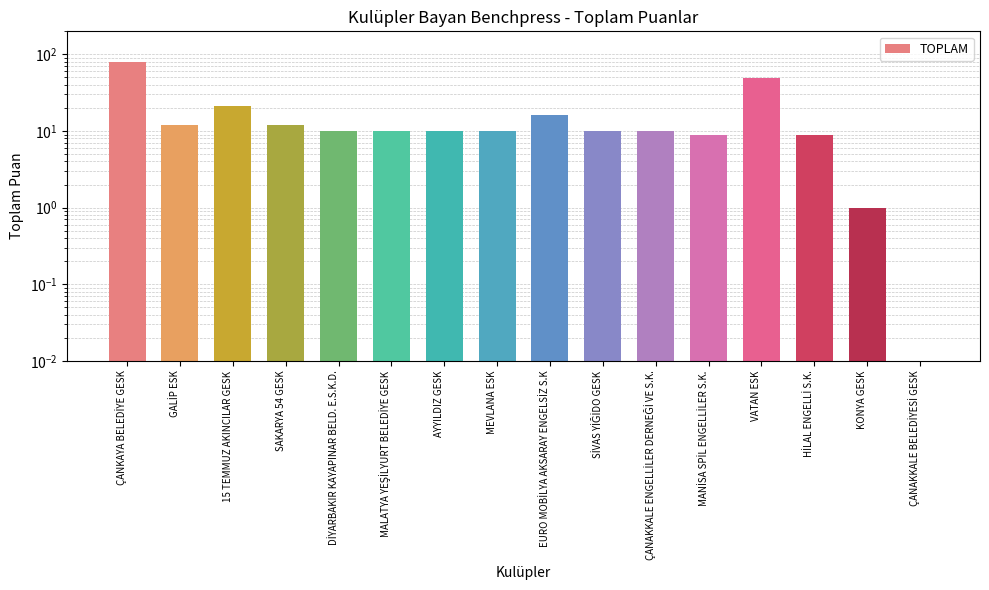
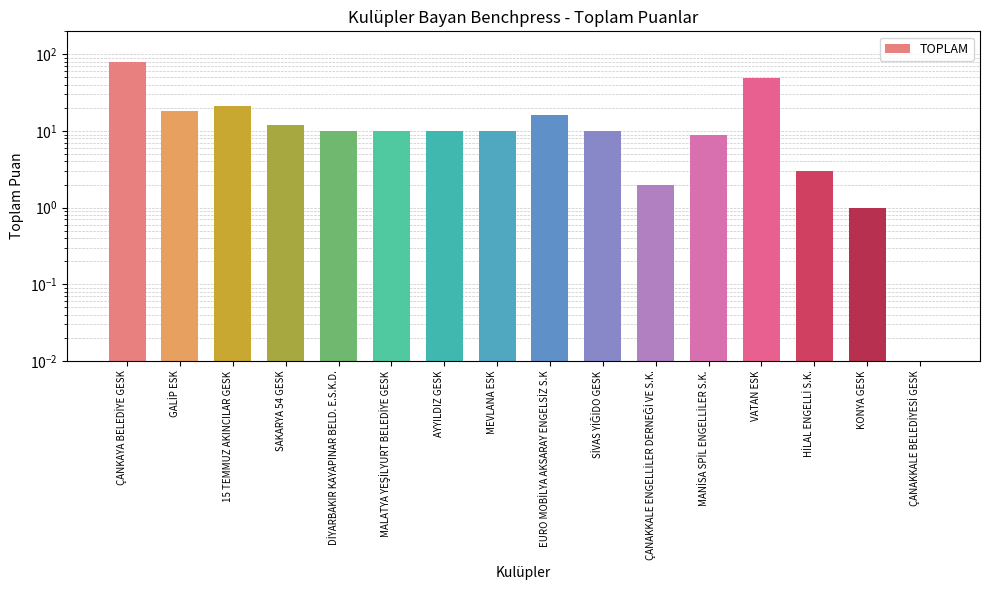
GALİP ESK: 12 -> 18
ÇANAKKALE ENGELLİLER DERNEĞİ VE S.K.: 10 -> 2
HİLAL ENGELLİ S.K.: 9 -> 3
